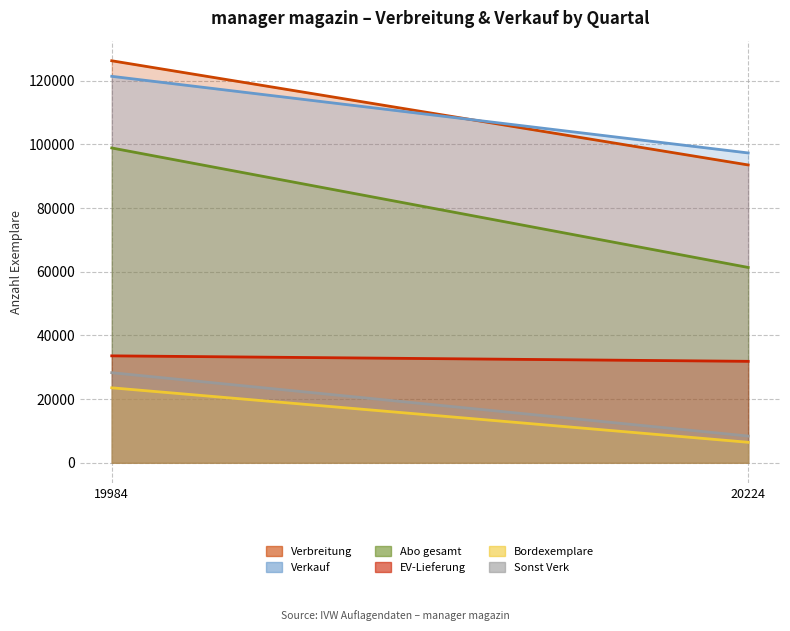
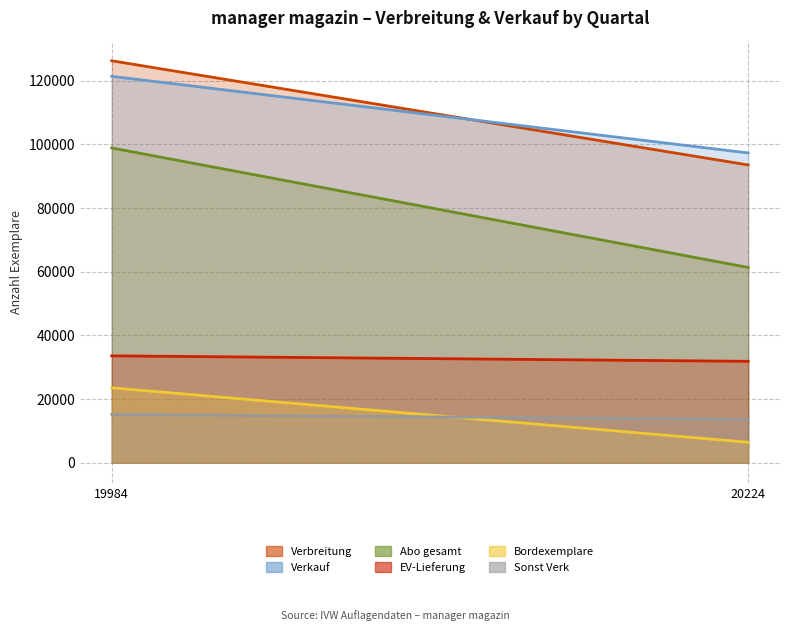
Sonst Verk, 19984: 28000 -> 15000
Sonst Verk, 20224: 8000 -> 14000
